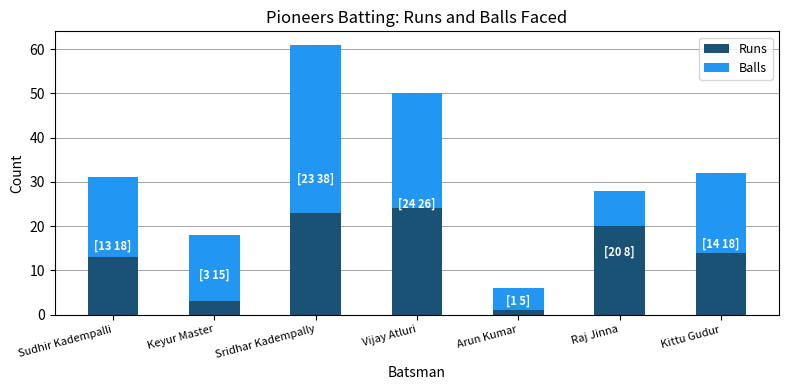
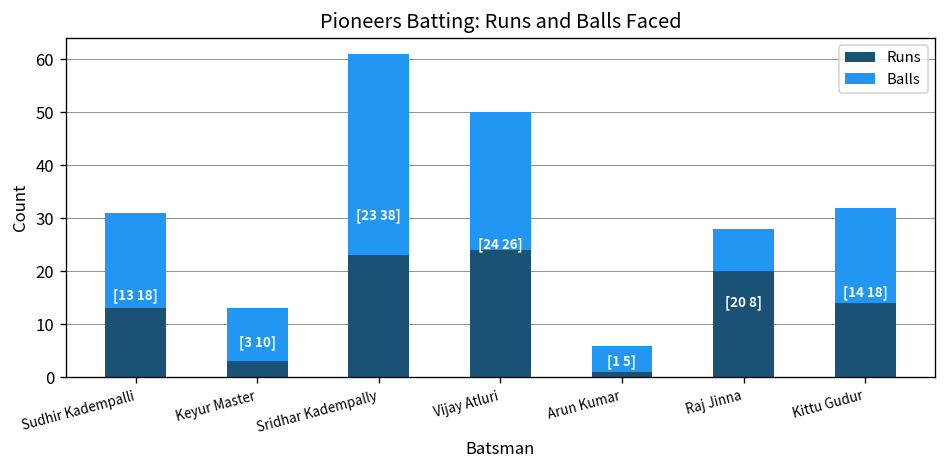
Balls, Keyur Master: 15] -> 10]
